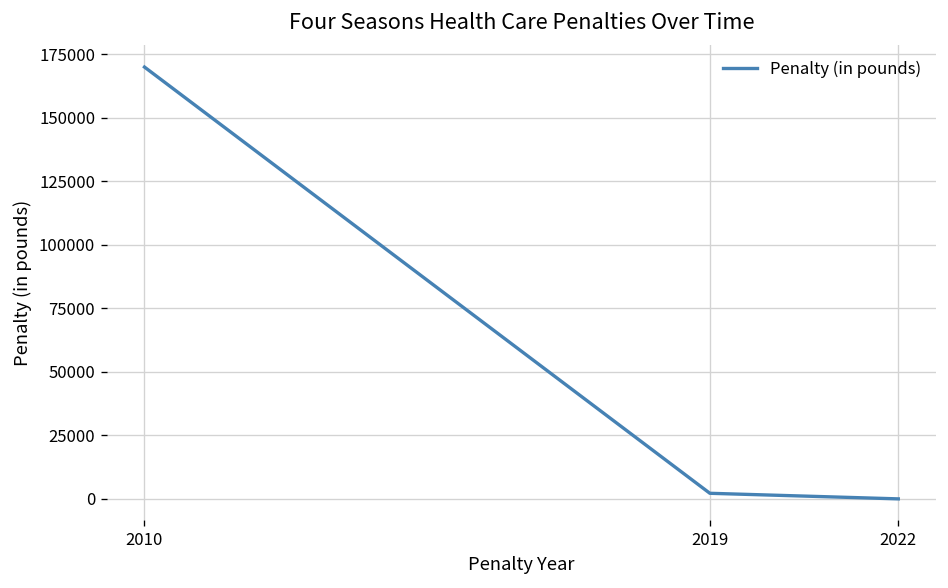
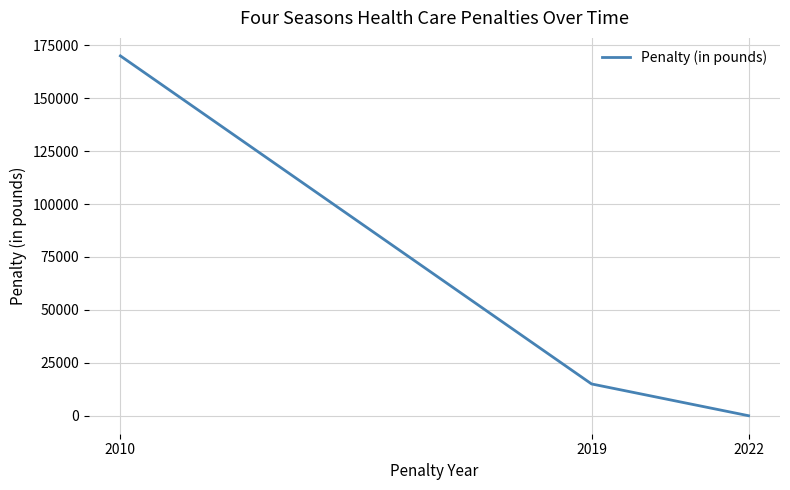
2019: 2000 -> 15000
